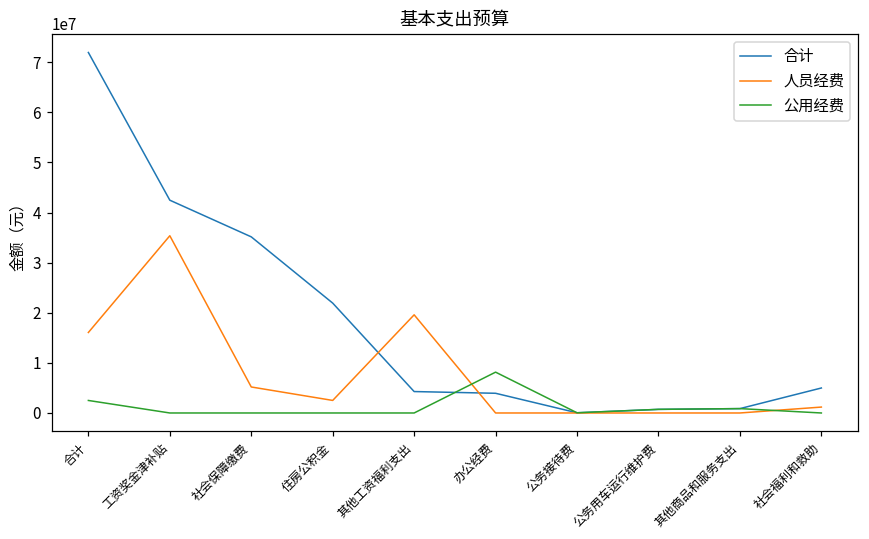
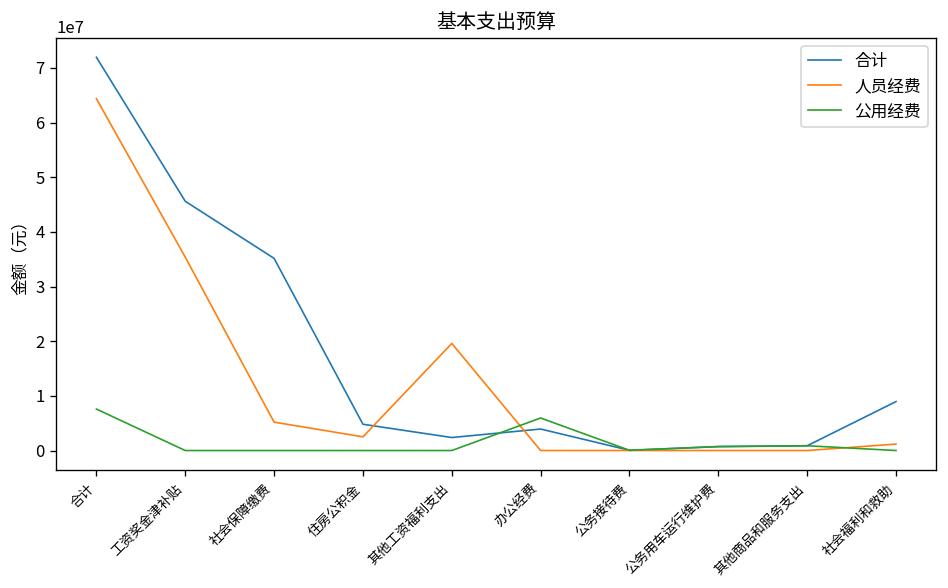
人员经费, 合计: 16000000 -> 64000000
公用经费, 合计: 2000000 -> 8000000
合计, 工资奖金津补贴: 42000000 -> 46000000
合计, 住房公积金: 22000000 -> 5000000
合计, 其他工资福利支出: 4000000 -> 2000000
公用经费, 办公经费: 8000000 -> 6000000
合计, 社会福利和救助: 5000000 -> 9000000
